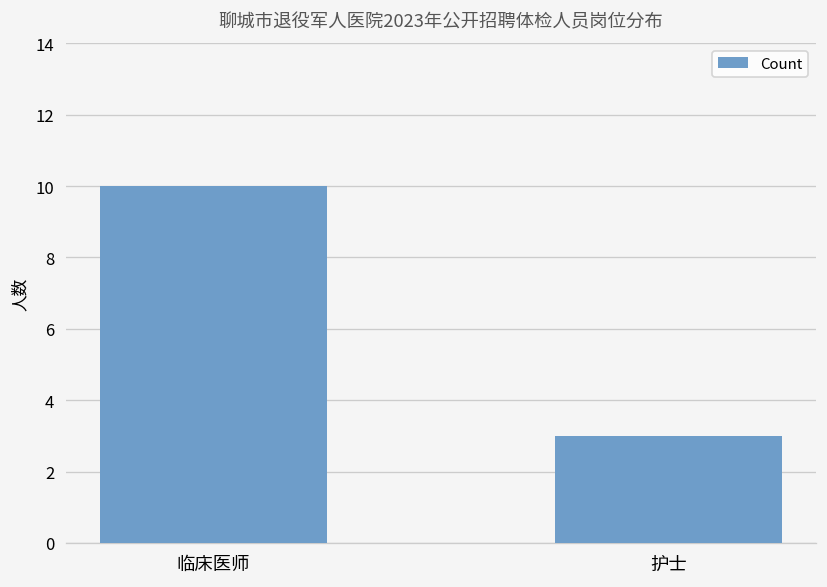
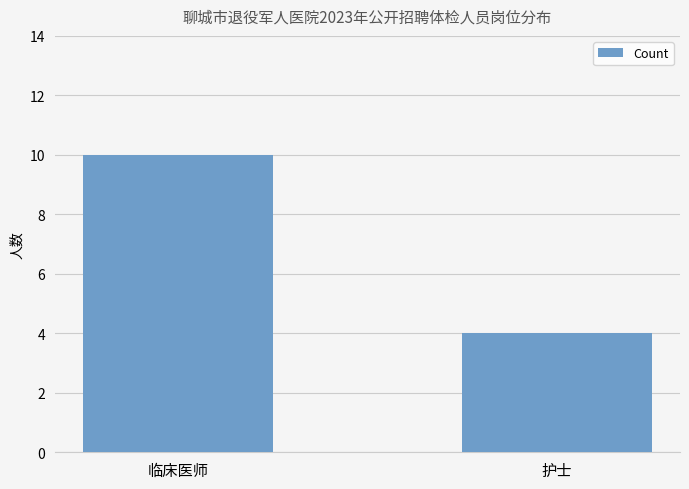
护士: 3 -> 4
